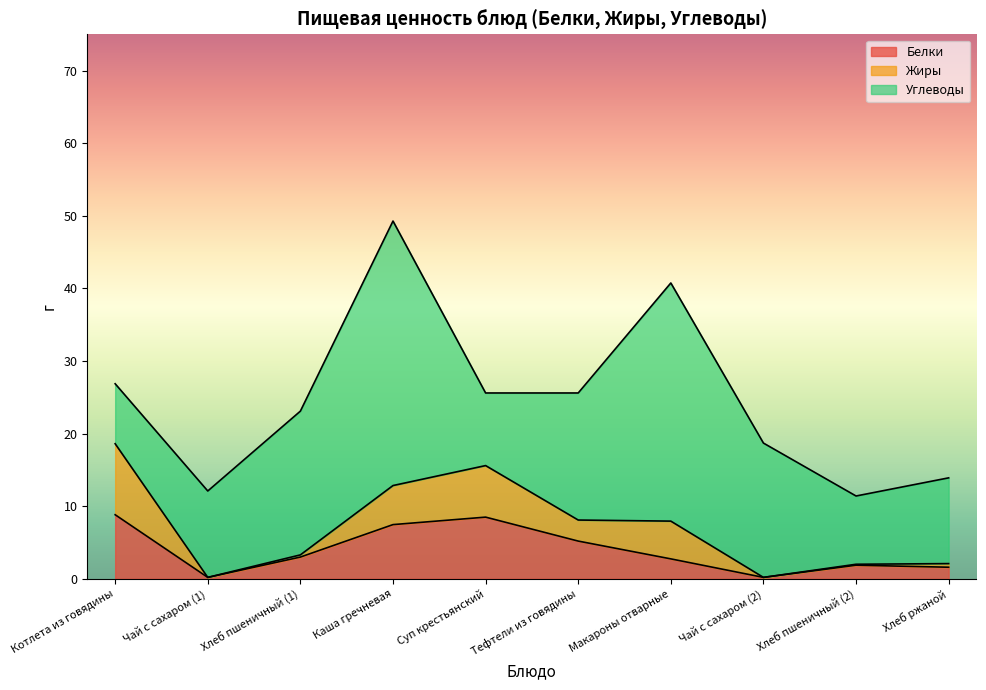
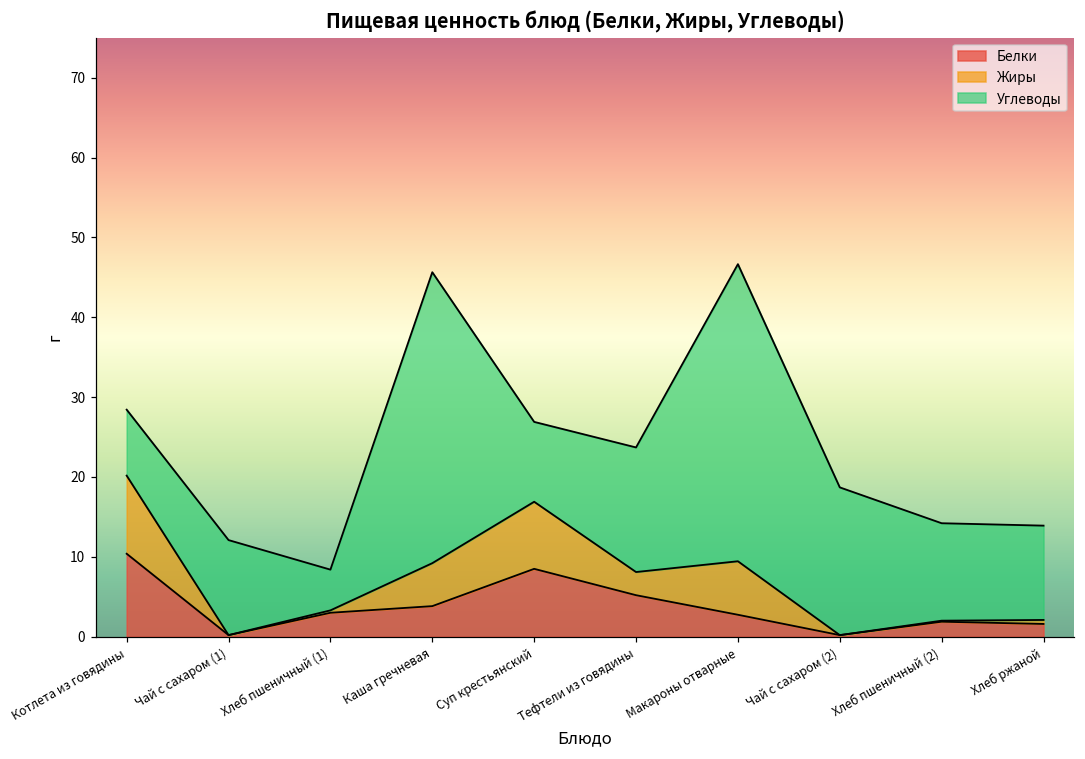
Белки, Котлета из говядины: 9 -> 10
Углеводы, Хлеб пшеничный (1): 20 -> 5
Белки, Каша гречневая: 7 -> 4
Жиры, Суп крестьянский: 7 -> 8
Углеводы, Тефтели из говядины: 18 -> 16
Жиры, Макароны отварные: 5 -> 7
Углеводы, Макароны отварные: 33 -> 37
Углеводы, Хлеб пшеничный (2): 9 -> 12
